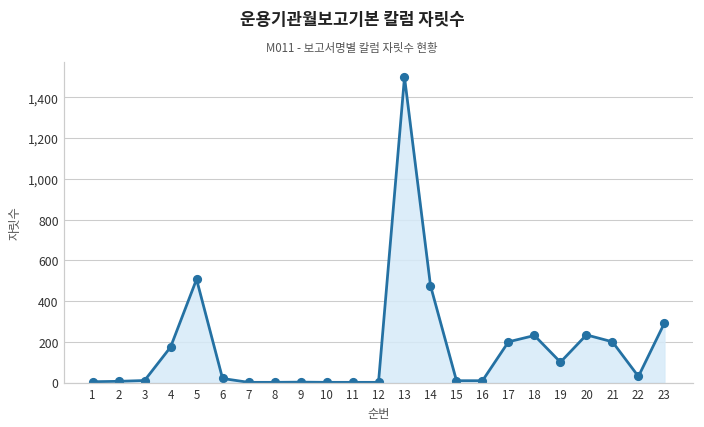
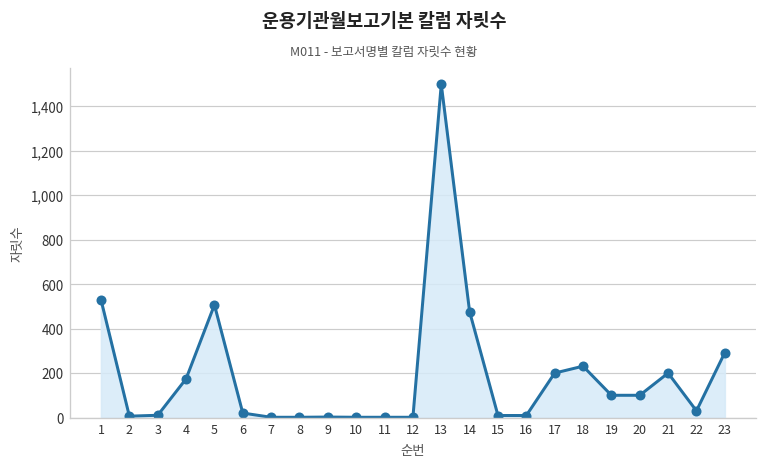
1: 0 -> 530
20: 230 -> 100
